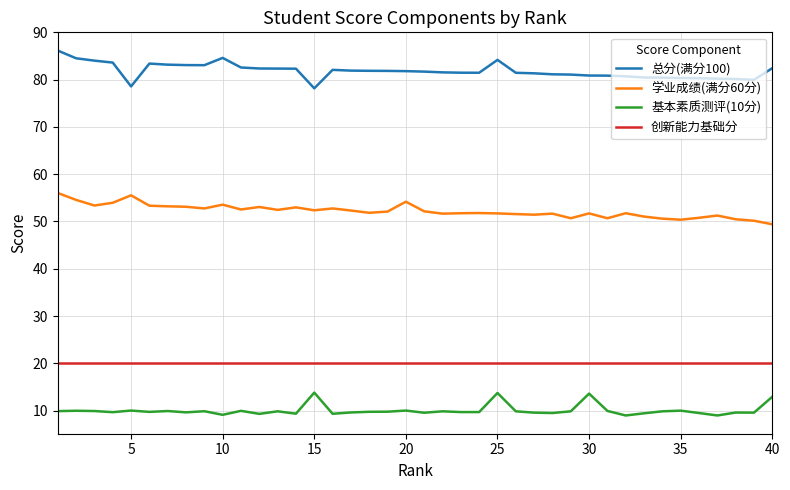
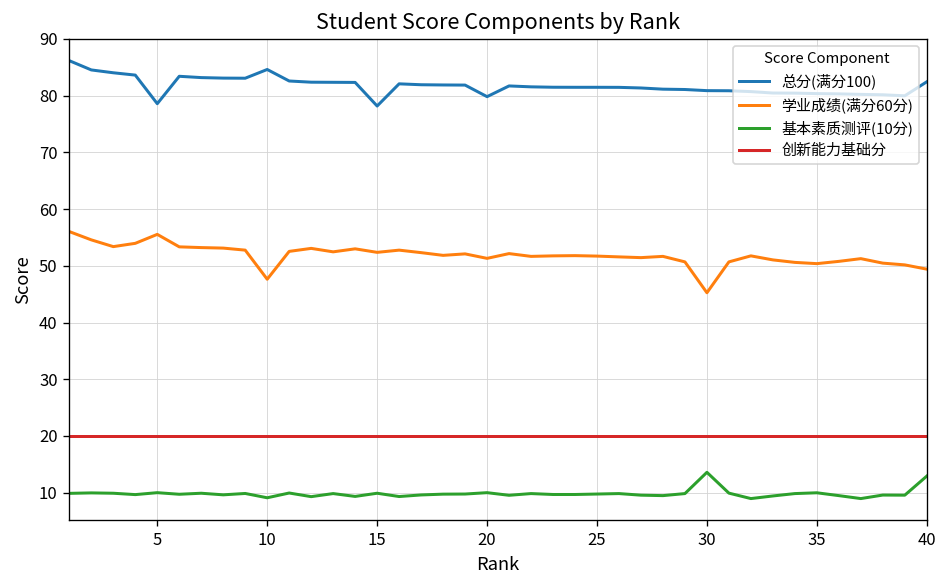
学业成绩(满分60分), 10: 54 -> 48
基本素质测评(10分), 15: 14 -> 10
总分(满分100), 20: 82 -> 80
学业成绩(满分60分), 20: 54 -> 51
总分(满分100), 25: 84 -> 81
基本素质测评(10分), 25: 14 -> 10
学业成绩(满分60分), 30: 52 -> 45
